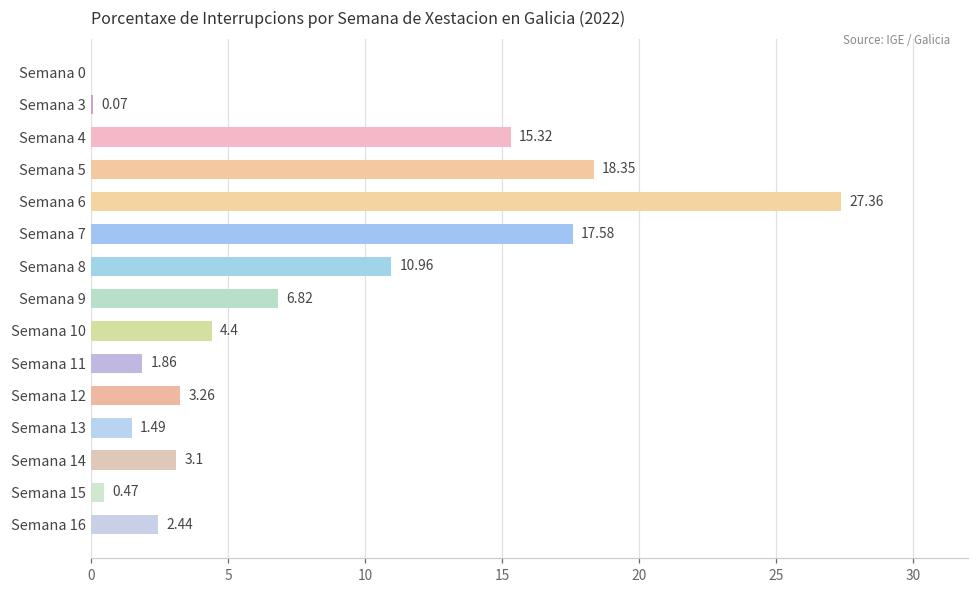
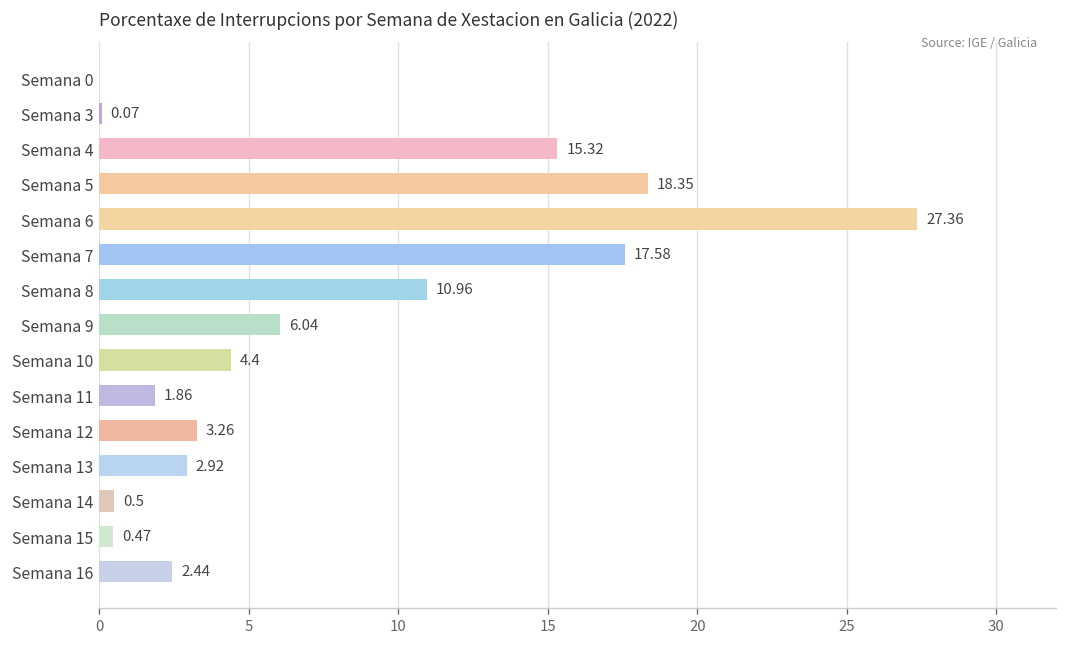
Semana 9: 6.82 -> 6.04
Semana 13: 1.49 -> 2.92
Semana 14: 3.1 -> 0.5
